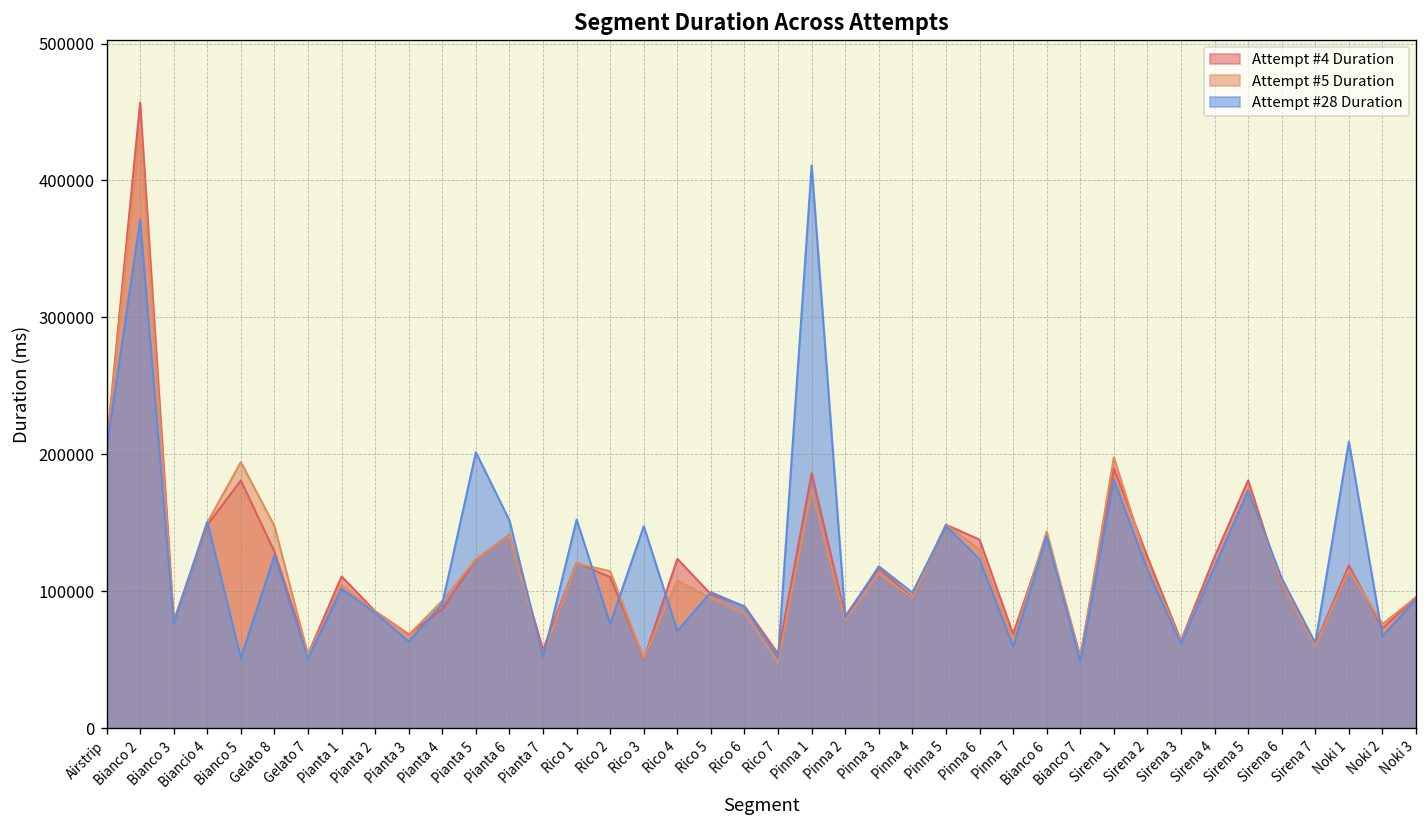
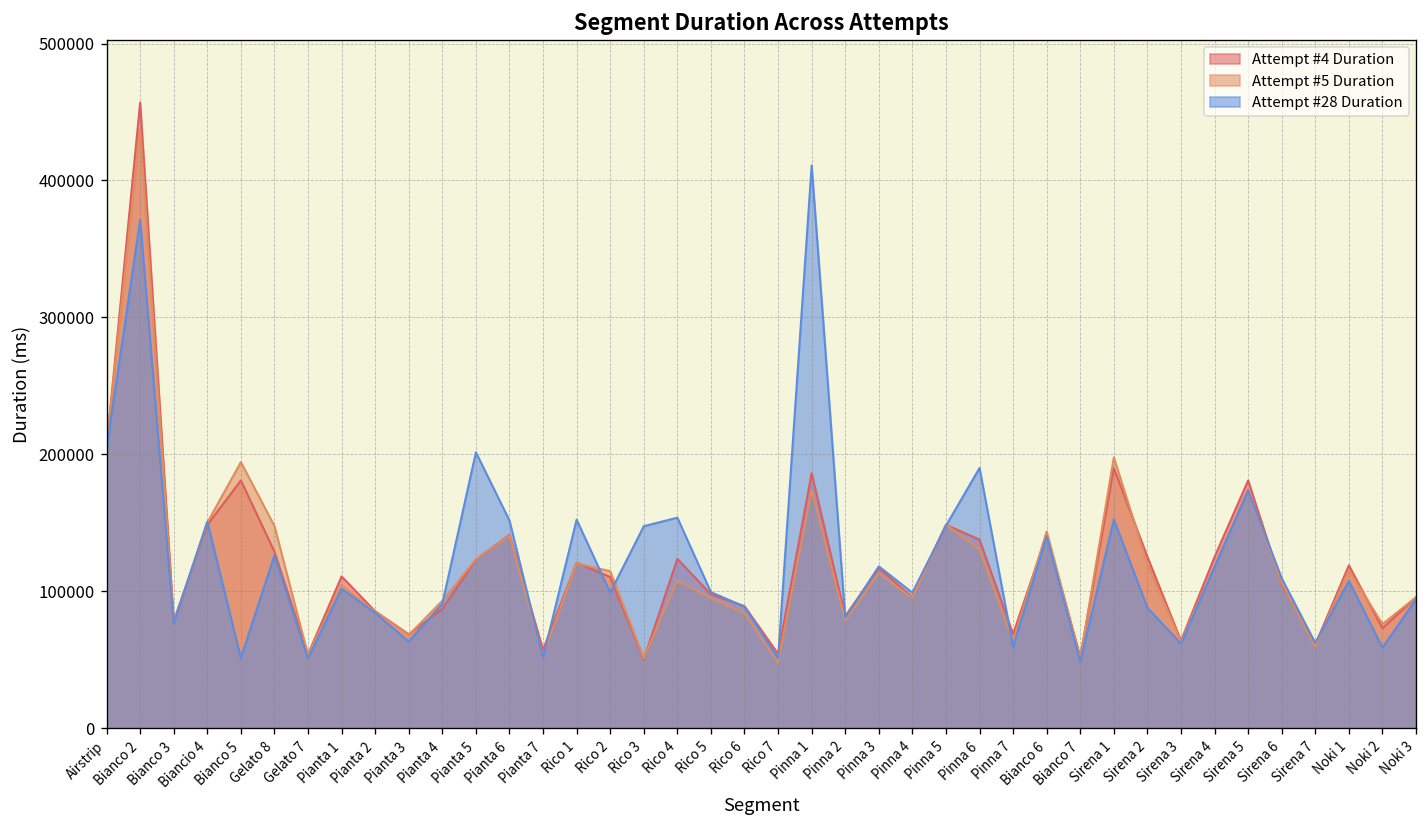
Attempt #28 Duration, Rico 2: 76000 -> 99000
Attempt #28 Duration, Rico 4: 71000 -> 154000
Attempt #28 Duration, Pinna 6: 123000 -> 190000
Attempt #28 Duration, Sirena 1: 181000 -> 152000
Attempt #28 Duration, Sirena 2: 116000 -> 88000
Attempt #28 Duration, Noki 1: 209000 -> 108000
Attempt #28 Duration, Noki 2: 67000 -> 59000
